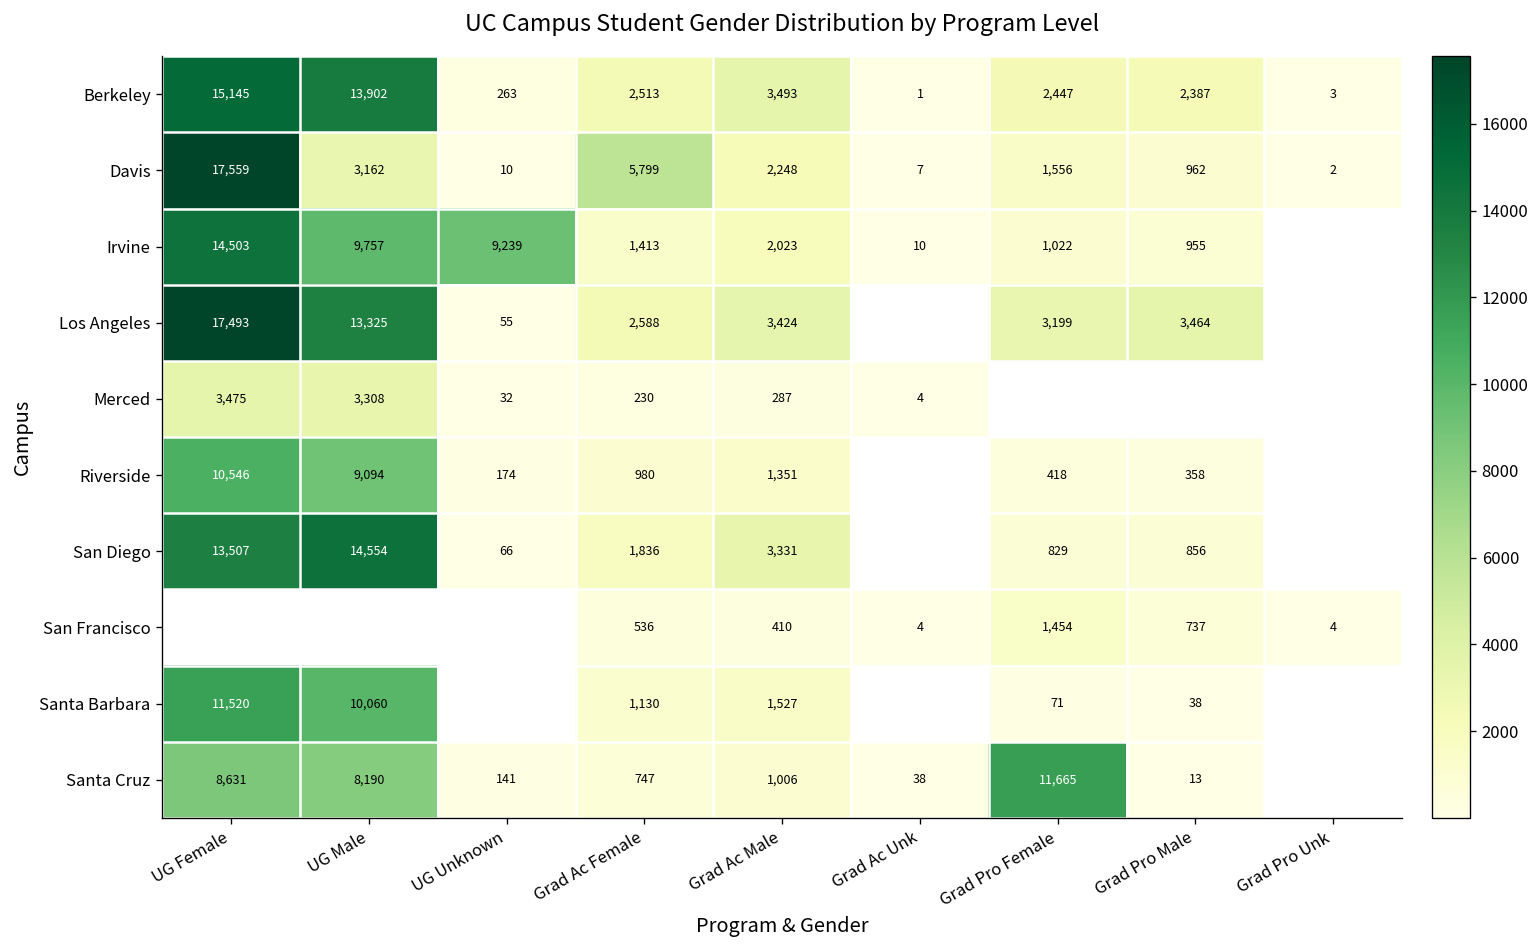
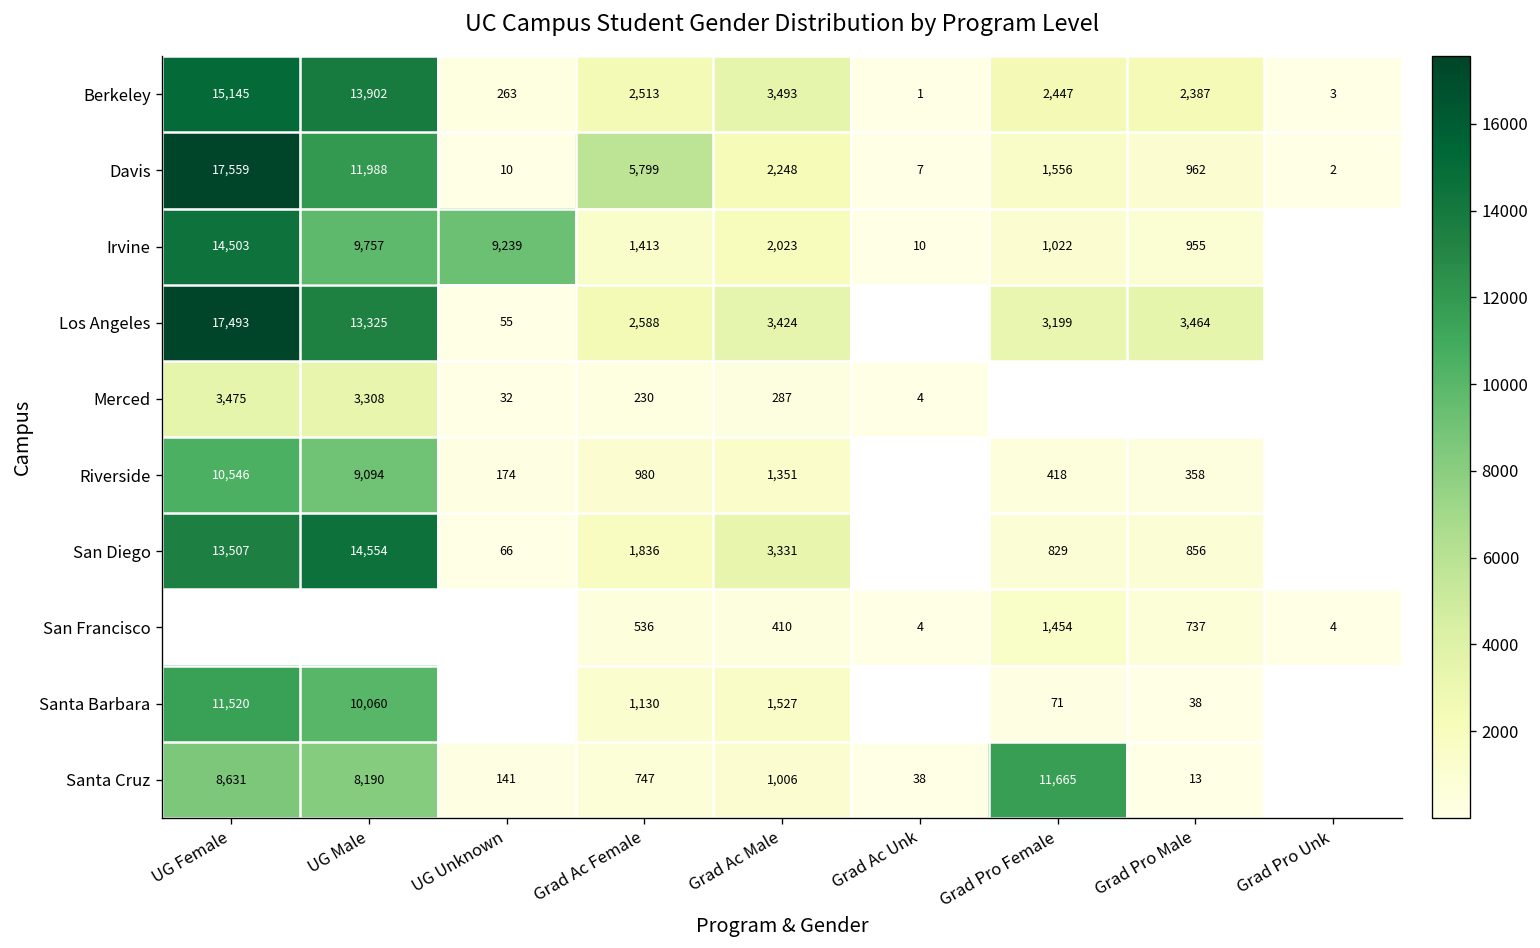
Davis, UG Male: 3,162 -> 11,988
